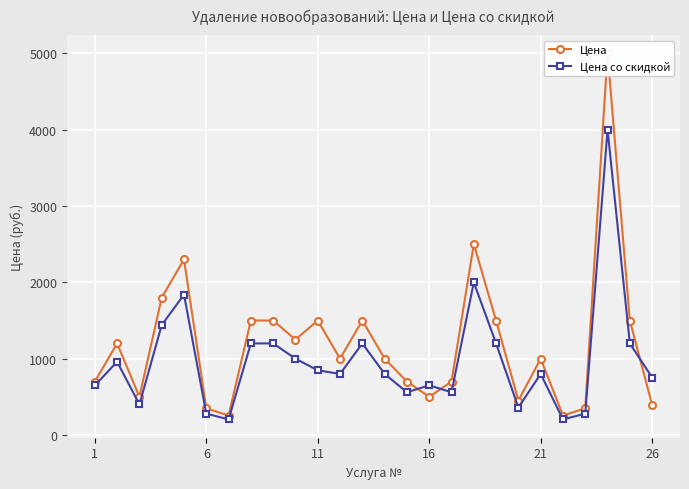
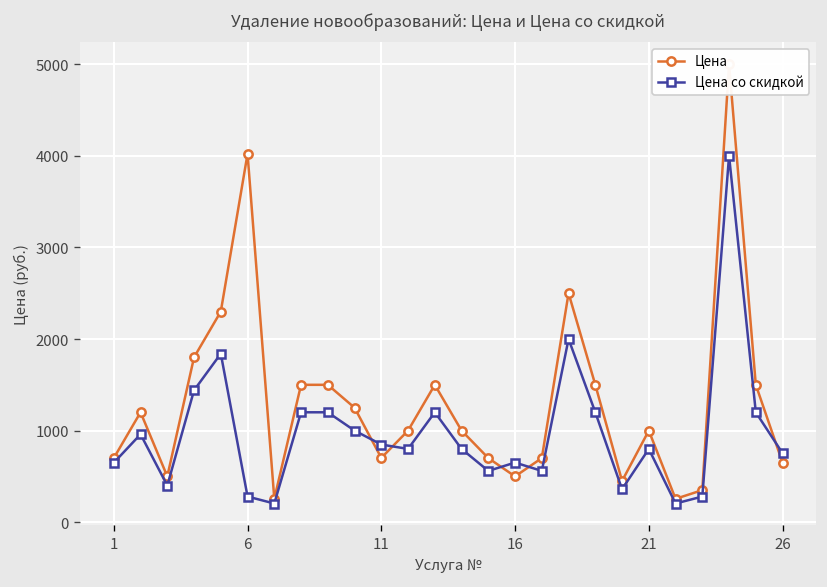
Цена, 6: 400 -> 4000
Цена, 11: 1500 -> 700
Цена, 26: 400 -> 700
